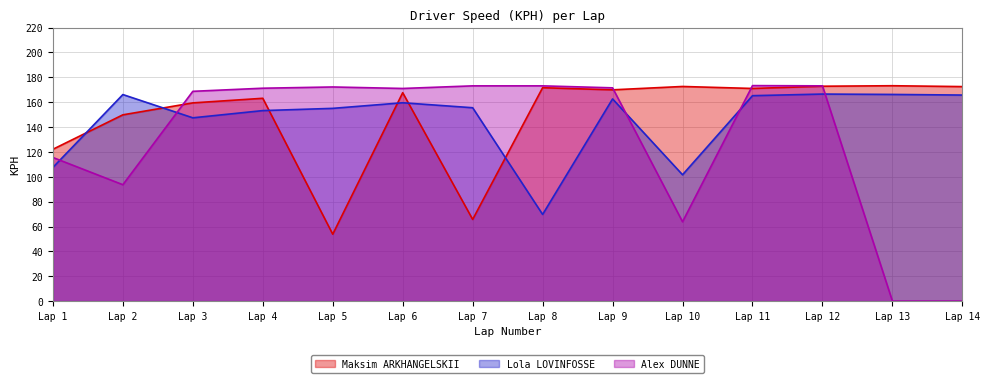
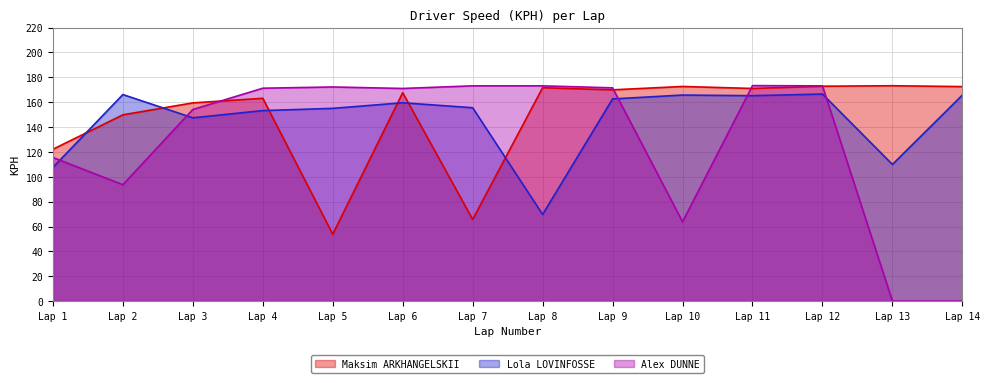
Alex DUNNE, Lap 3: 169 -> 154
Lola LOVINFOSSE, Lap 10: 102 -> 166
Lola LOVINFOSSE, Lap 13: 166 -> 110
